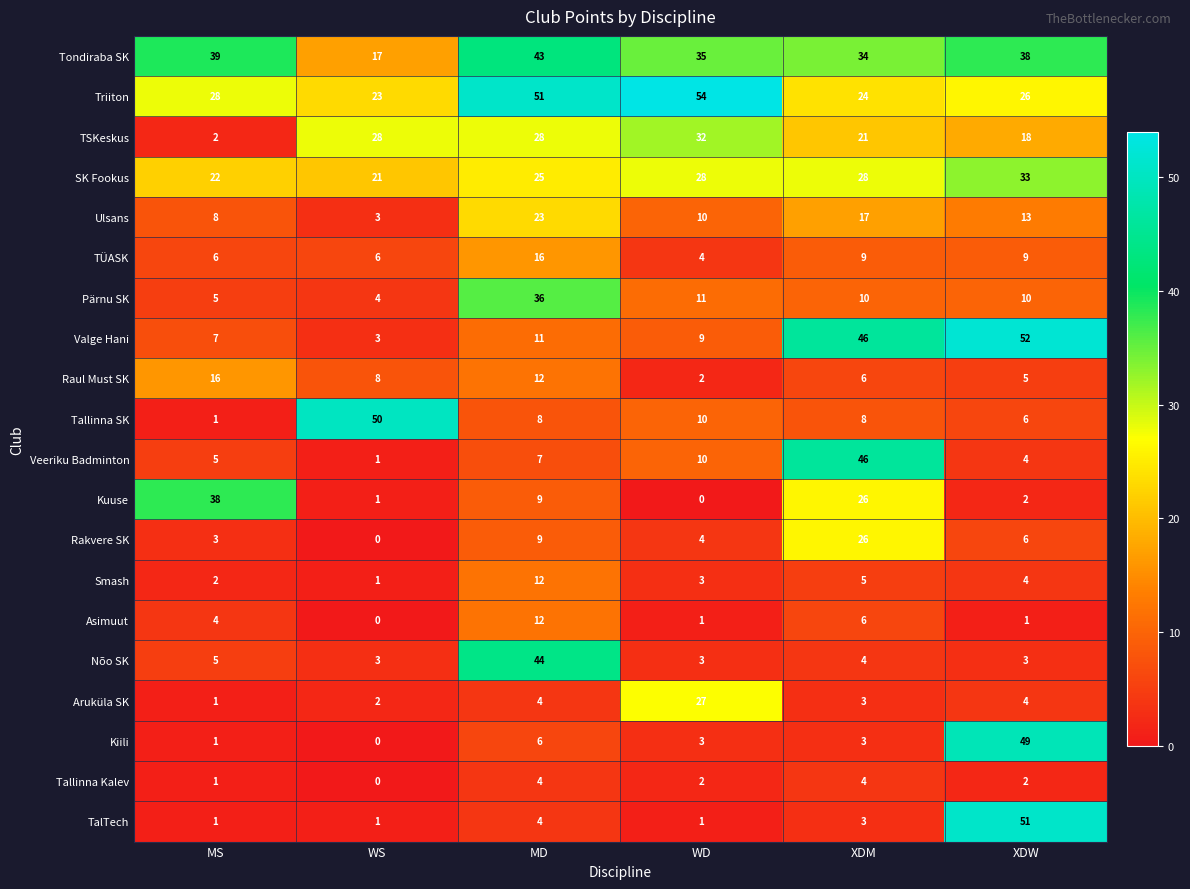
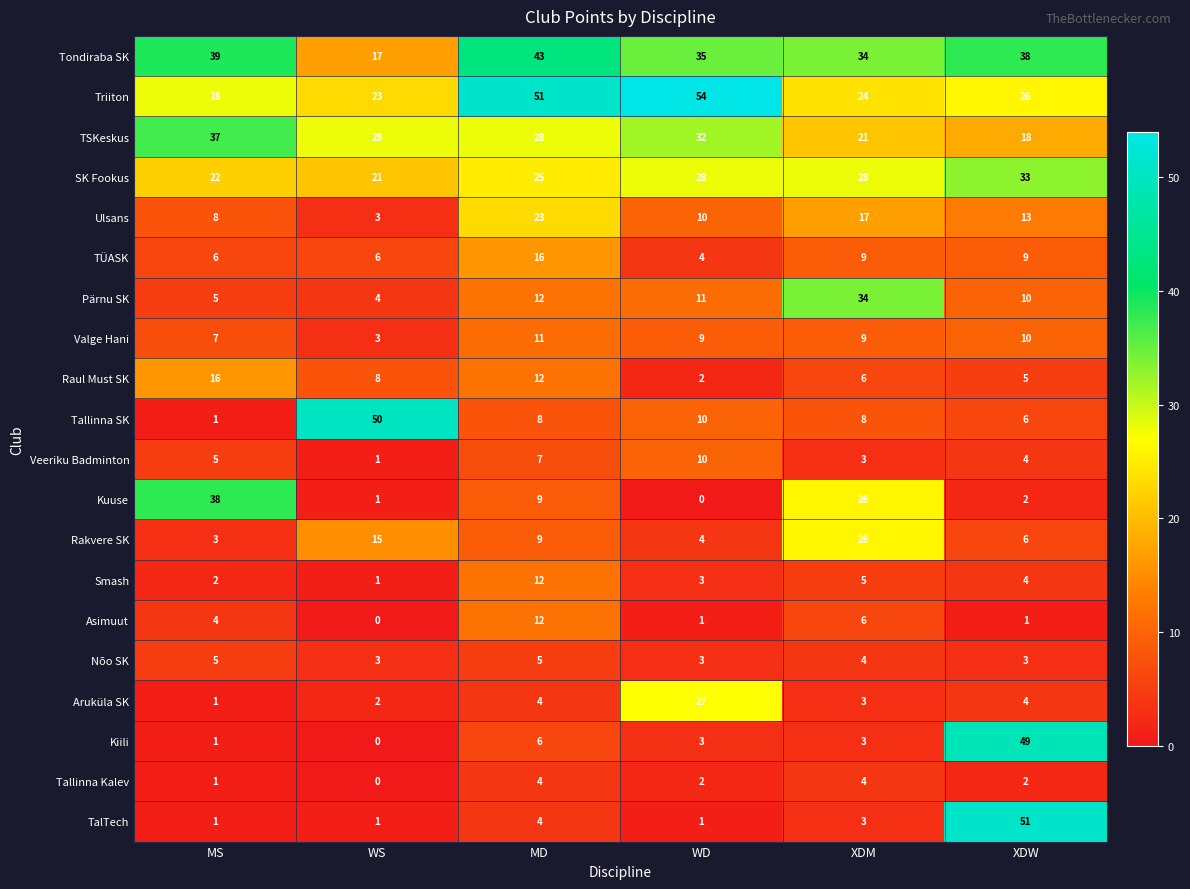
TSKeskus, MS: 2 -> 37
Pärnu SK, MD: 36 -> 12
Pärnu SK, XDM: 10 -> 34
Valge Hani, XDM: 46 -> 9
Valge Hani, XDW: 52 -> 10
Veeriku Badminton, XDM: 46 -> 3
Rakvere SK, WS: 0 -> 15
Nõo SK, MD: 44 -> 5
